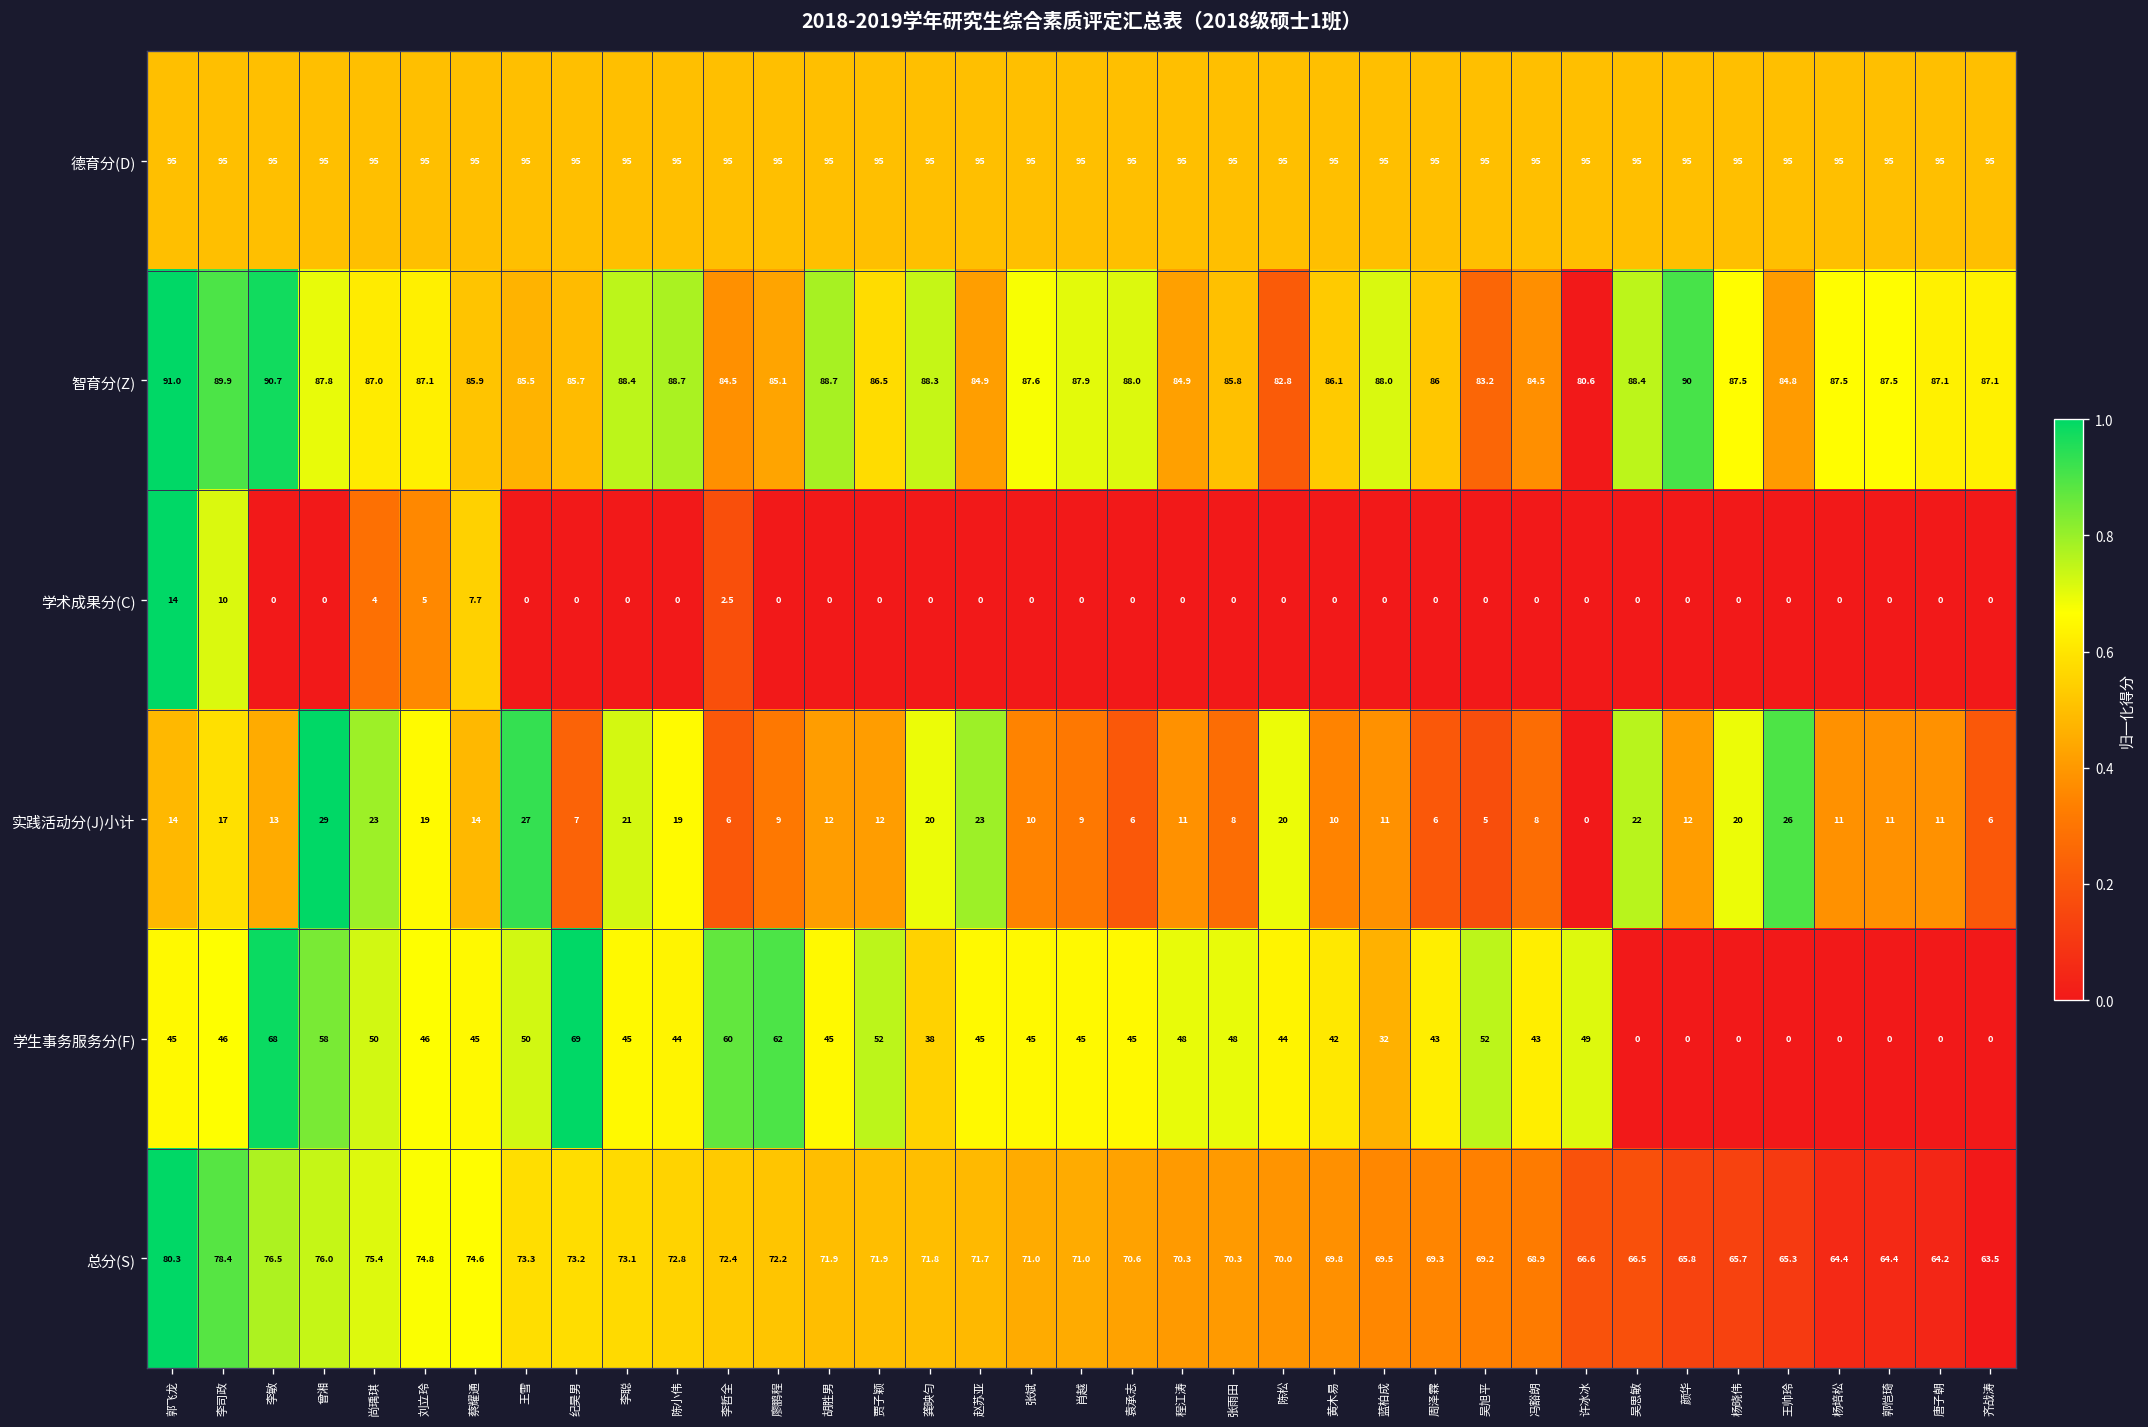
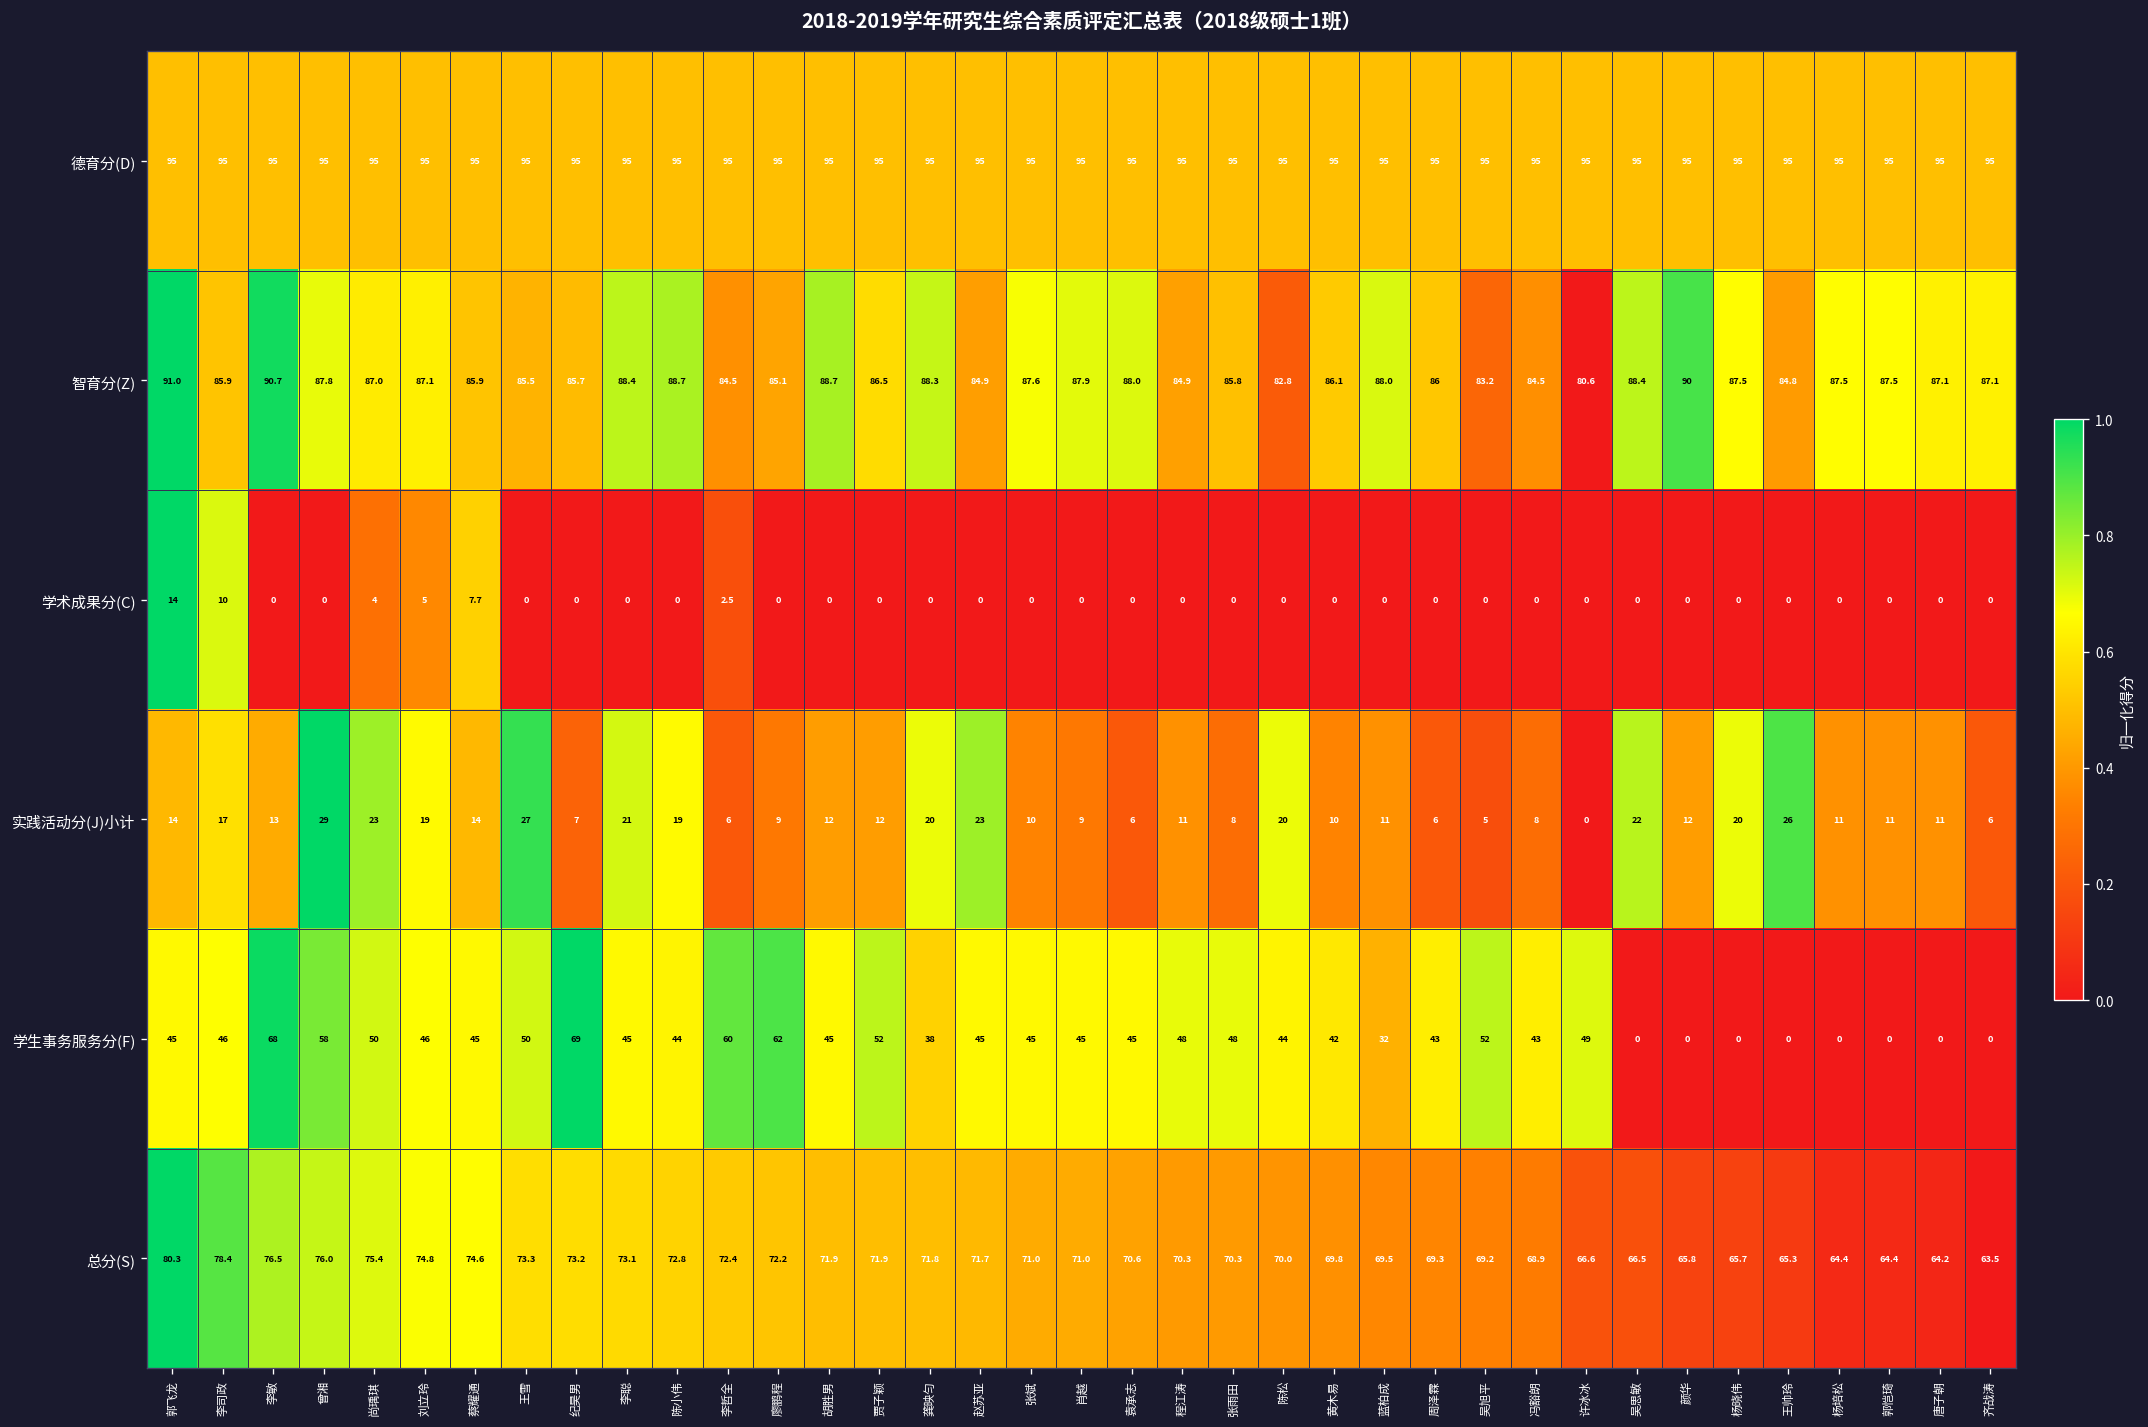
智育分(Z), 李司政: 89.9 -> 85.9
